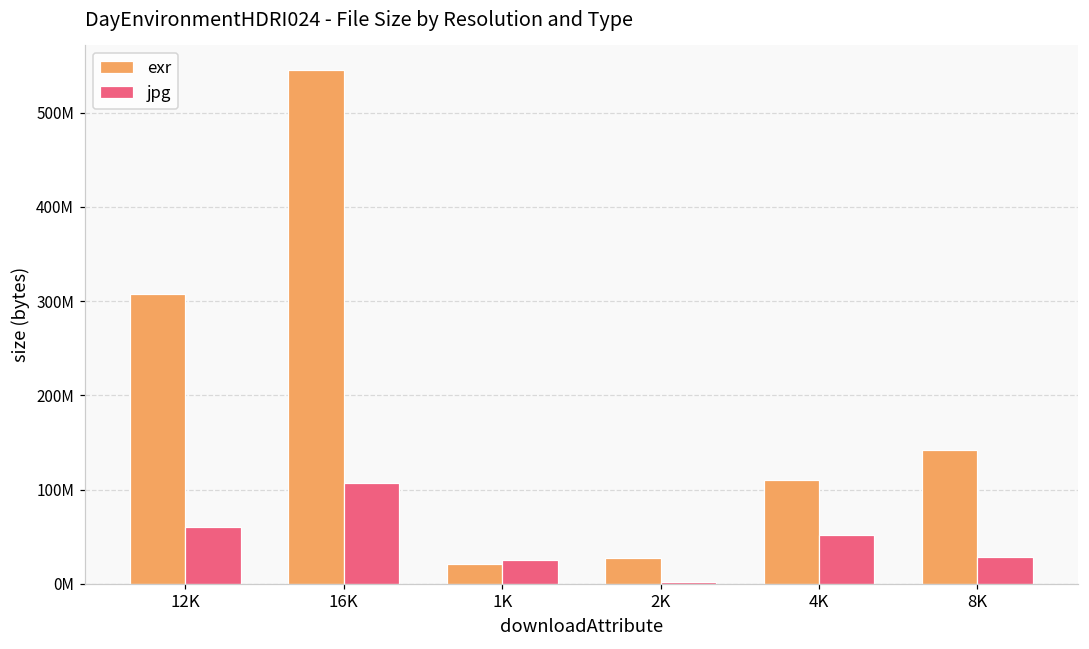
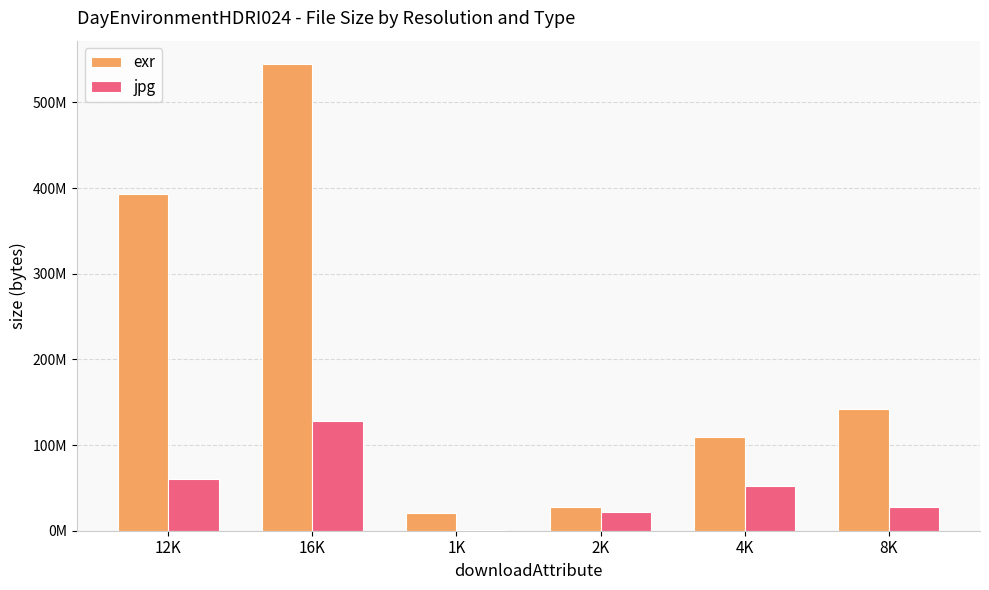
exr, 12K: 310000000 -> 390000000
jpg, 16K: 110000000 -> 130000000
jpg, 1K: 20000000 -> 0
jpg, 2K: 0 -> 20000000
